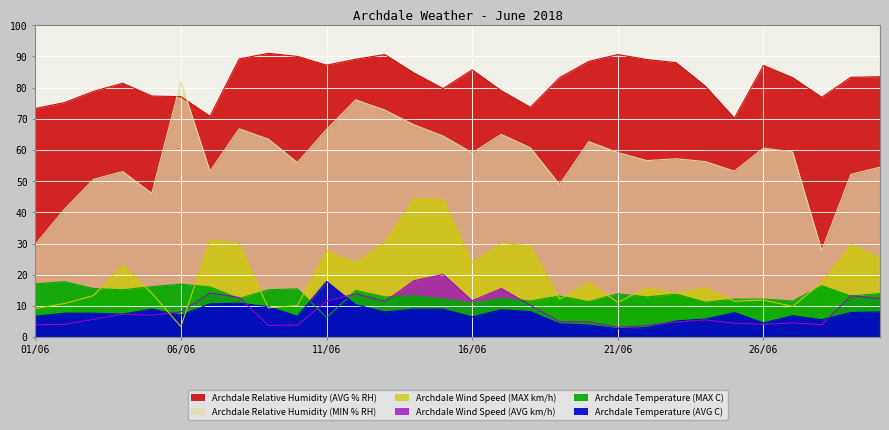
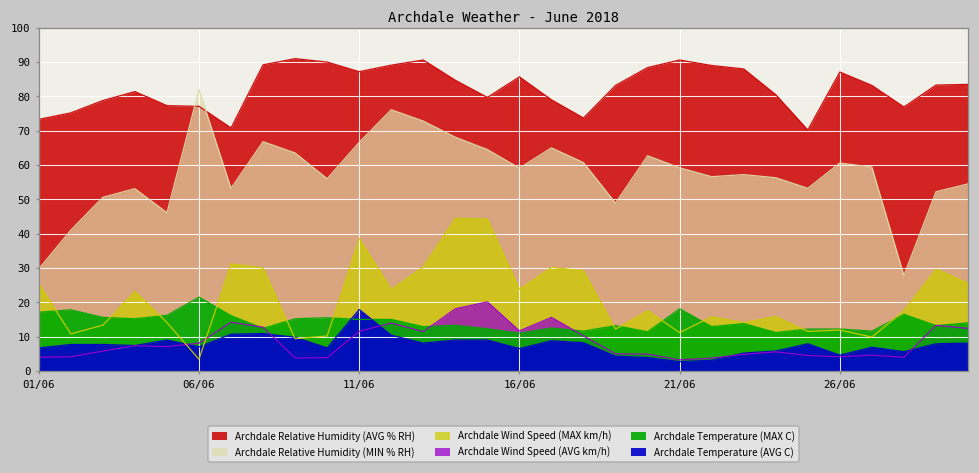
Archdale Wind Speed (MAX km/h), 01/06: 9 -> 25
Archdale Temperature (MAX C), 06/06: 17 -> 22
Archdale Wind Speed (MAX km/h), 11/06: 28 -> 39
Archdale Temperature (MAX C), 11/06: 6 -> 15
Archdale Temperature (MAX C), 21/06: 14 -> 18
